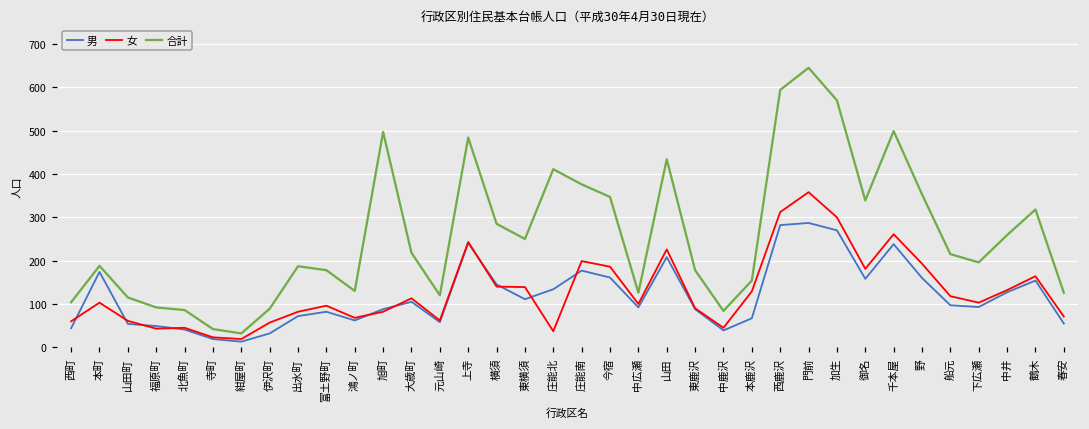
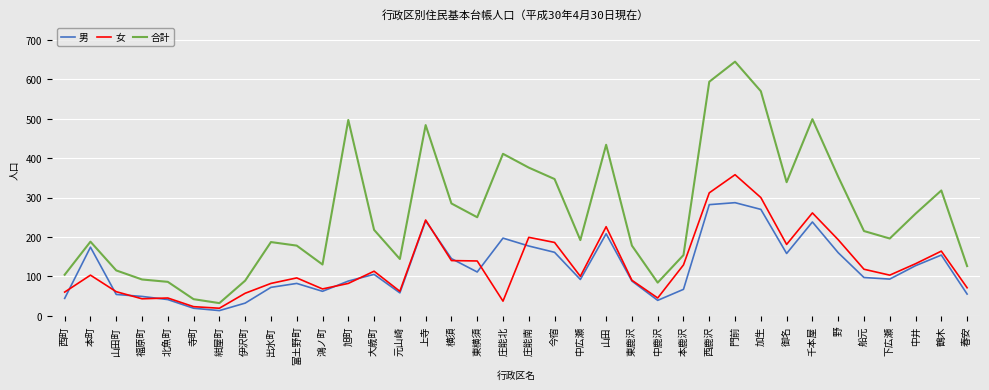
合計, 元山崎: 120 -> 140
男, 庄能北: 130 -> 200
合計, 中広瀬: 130 -> 190
